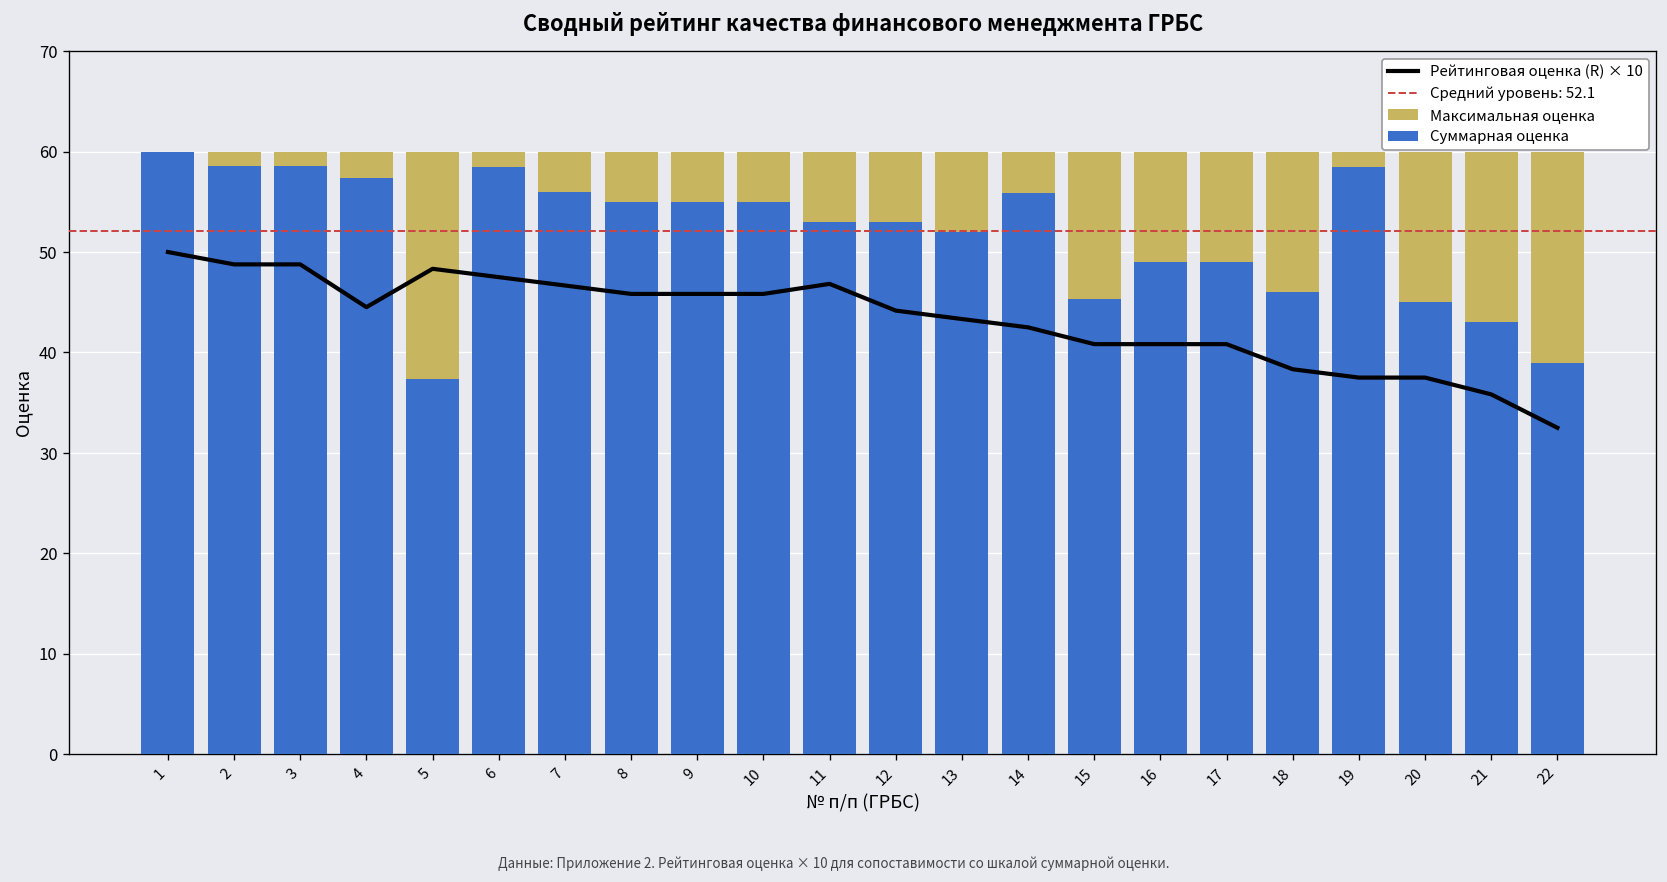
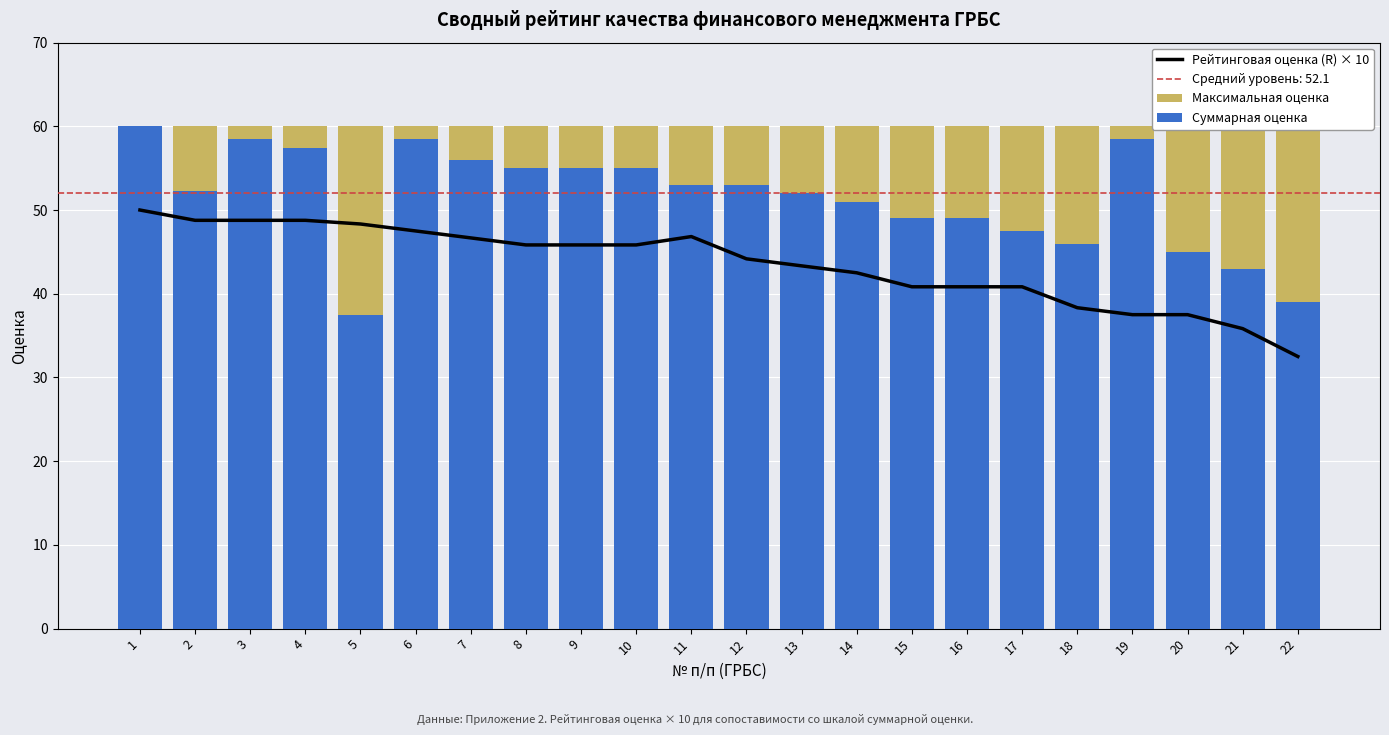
Суммарная оценка, 2: 59 -> 52
Рейтинговая оценка (R) × 10, 4: 45 -> 49
Суммарная оценка, 14: 56 -> 51
Суммарная оценка, 15: 45 -> 49
Суммарная оценка, 17: 49 -> 48
